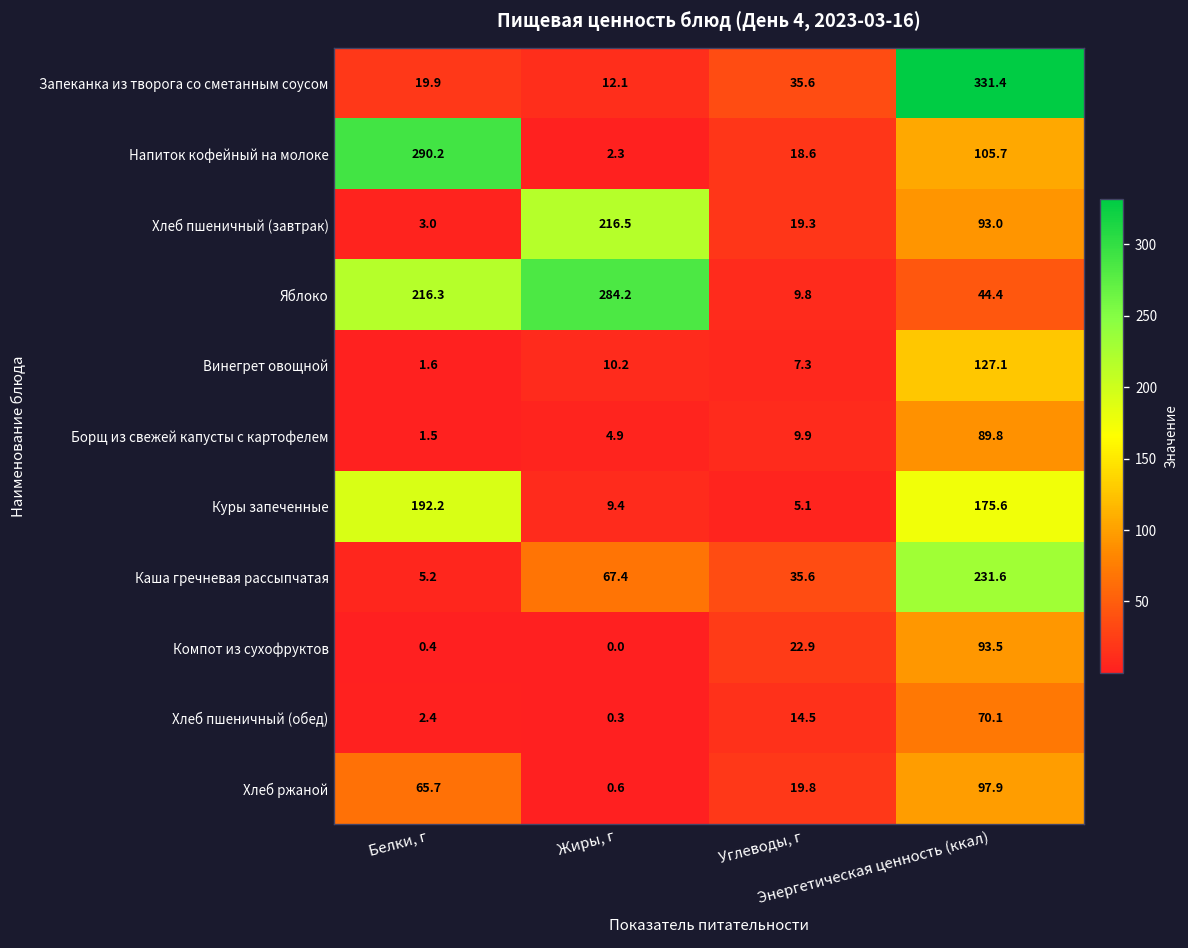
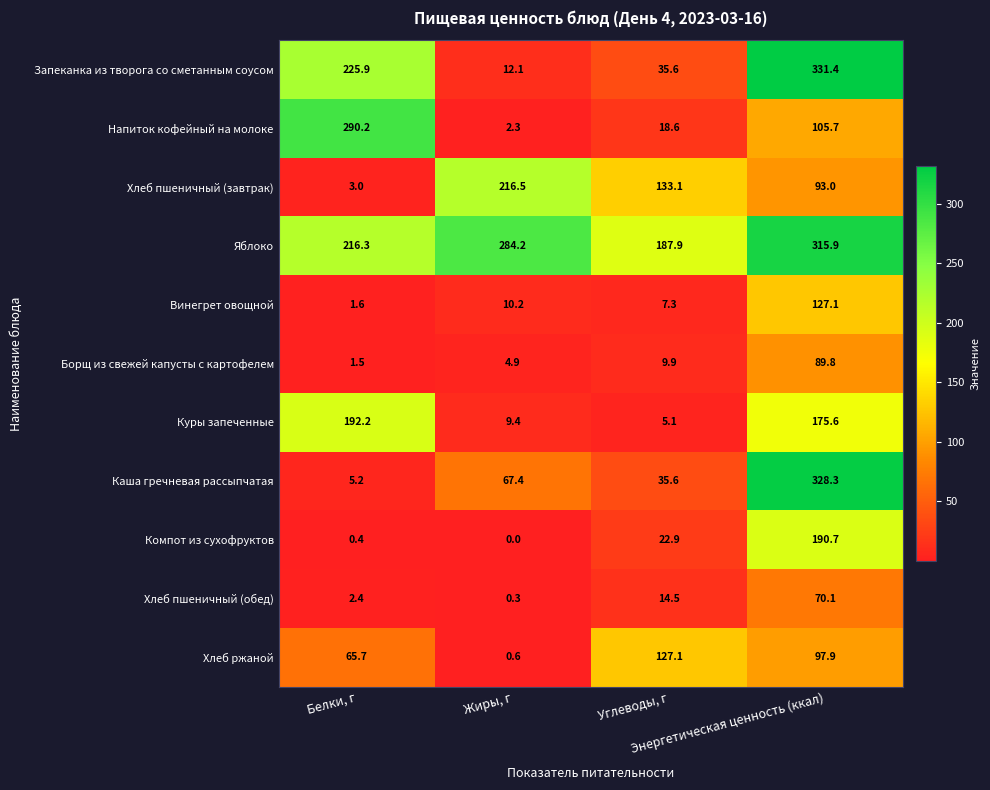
Запеканка из творога со сметанным соусом, Белки, г: 19.9 -> 225.9
Хлеб пшеничный (завтрак), Углеводы, г: 19.3 -> 133.1
Яблоко, Углеводы, г: 9.8 -> 187.9
Яблоко, Энергетическая ценность (ккал): 44.4 -> 315.9
Каша гречневая рассыпчатая, Энергетическая ценность (ккал): 231.6 -> 328.3
Компот из сухофруктов, Энергетическая ценность (ккал): 93.5 -> 190.7
Хлеб ржаной, Углеводы, г: 19.8 -> 127.1
